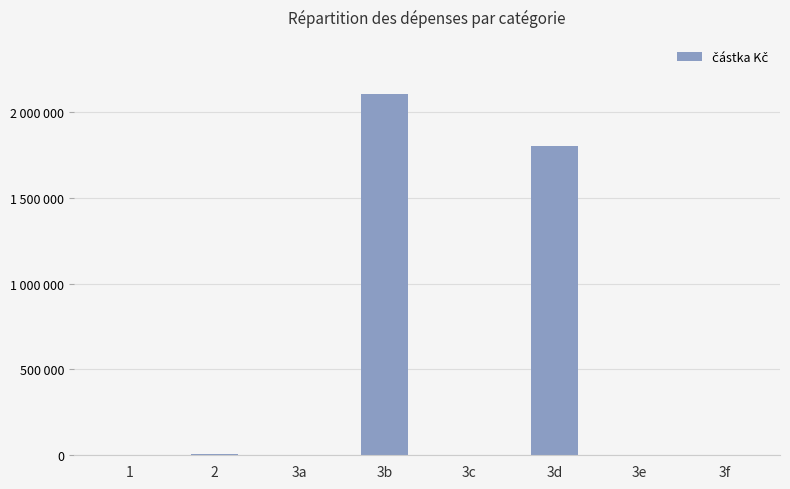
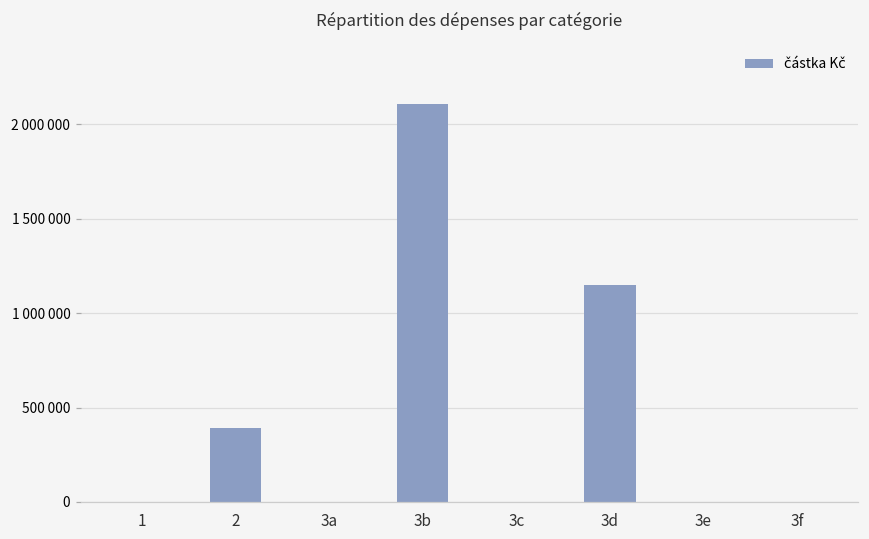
2: 10000 -> 390000
3d: 1800000 -> 1150000
